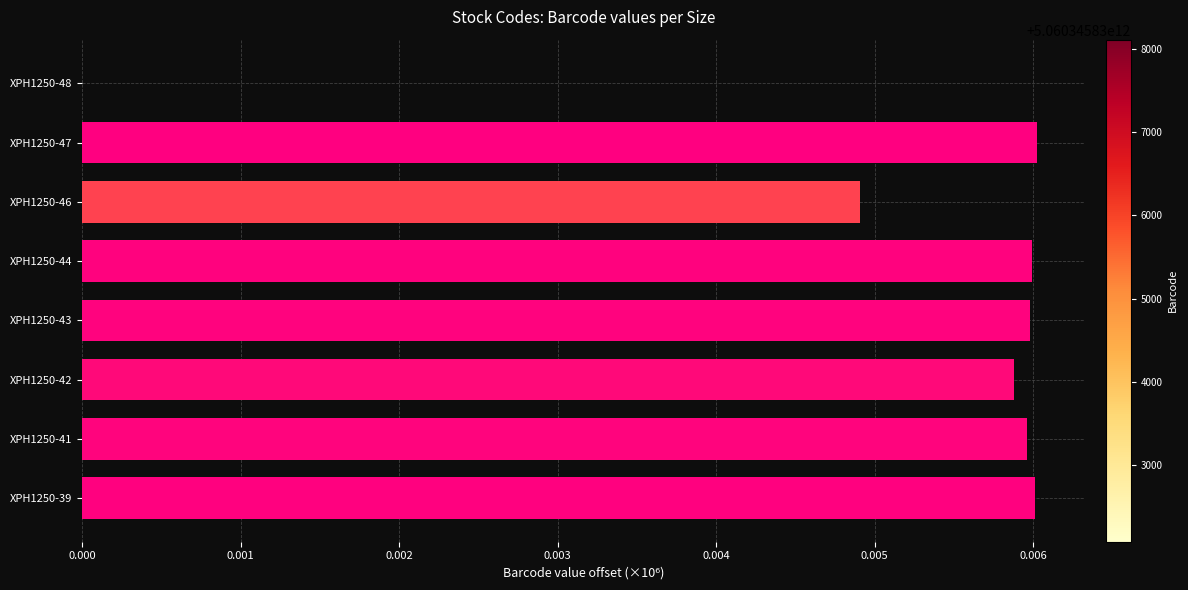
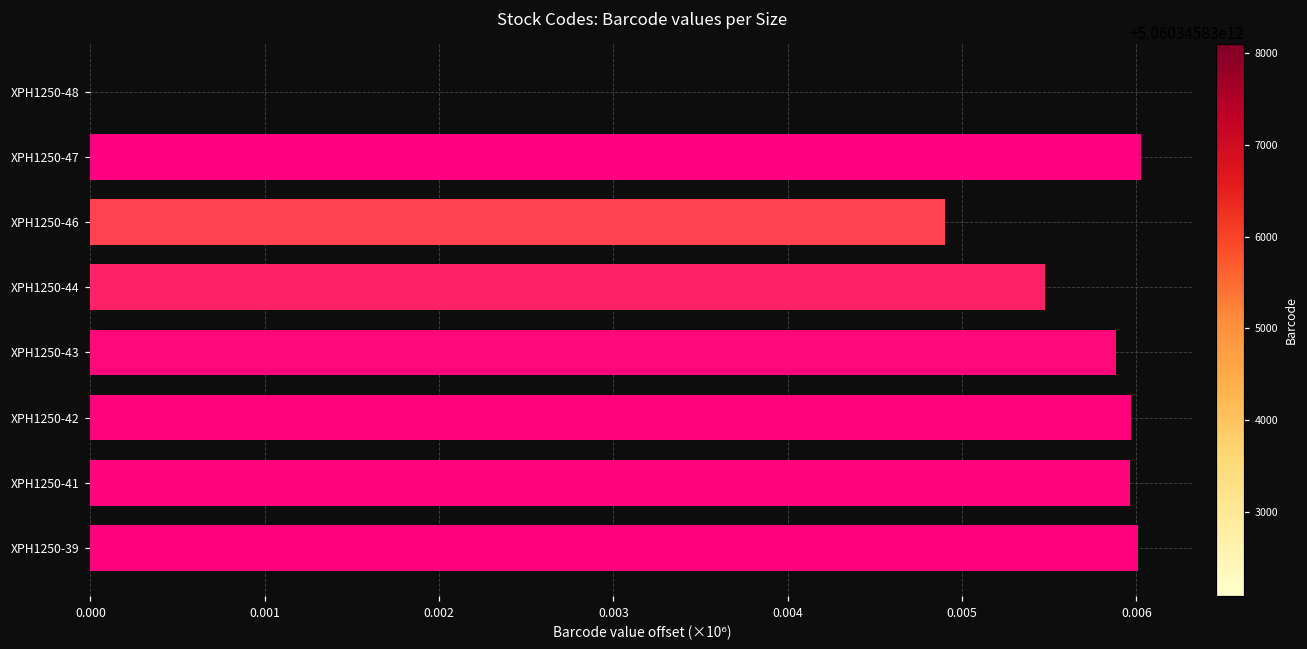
XPH1250-44: 0.00600 -> 0.00547
XPH1250-43: 0.00598 -> 0.00588
XPH1250-42: 0.00588 -> 0.00597
